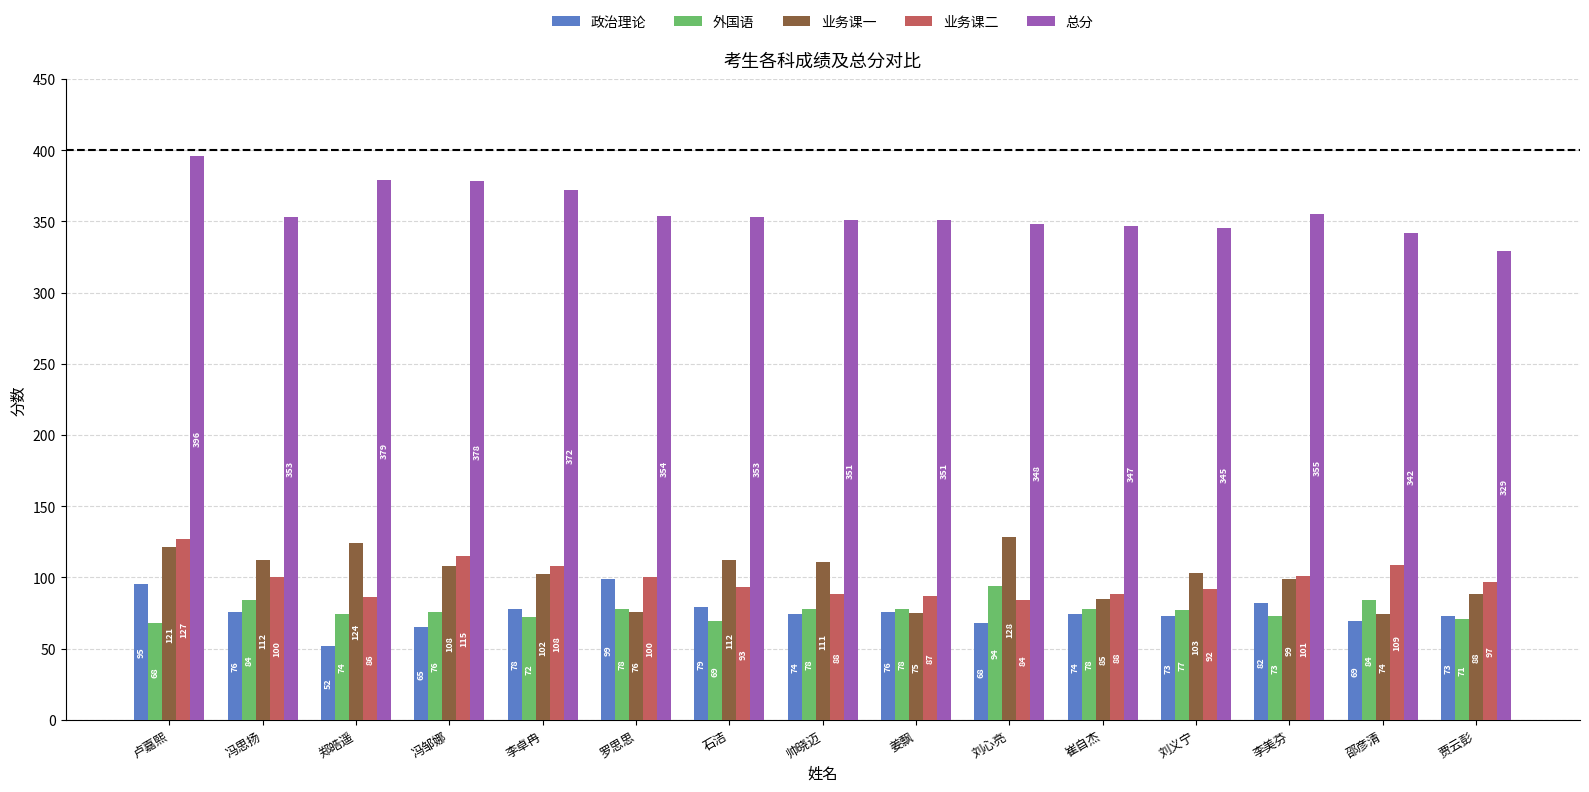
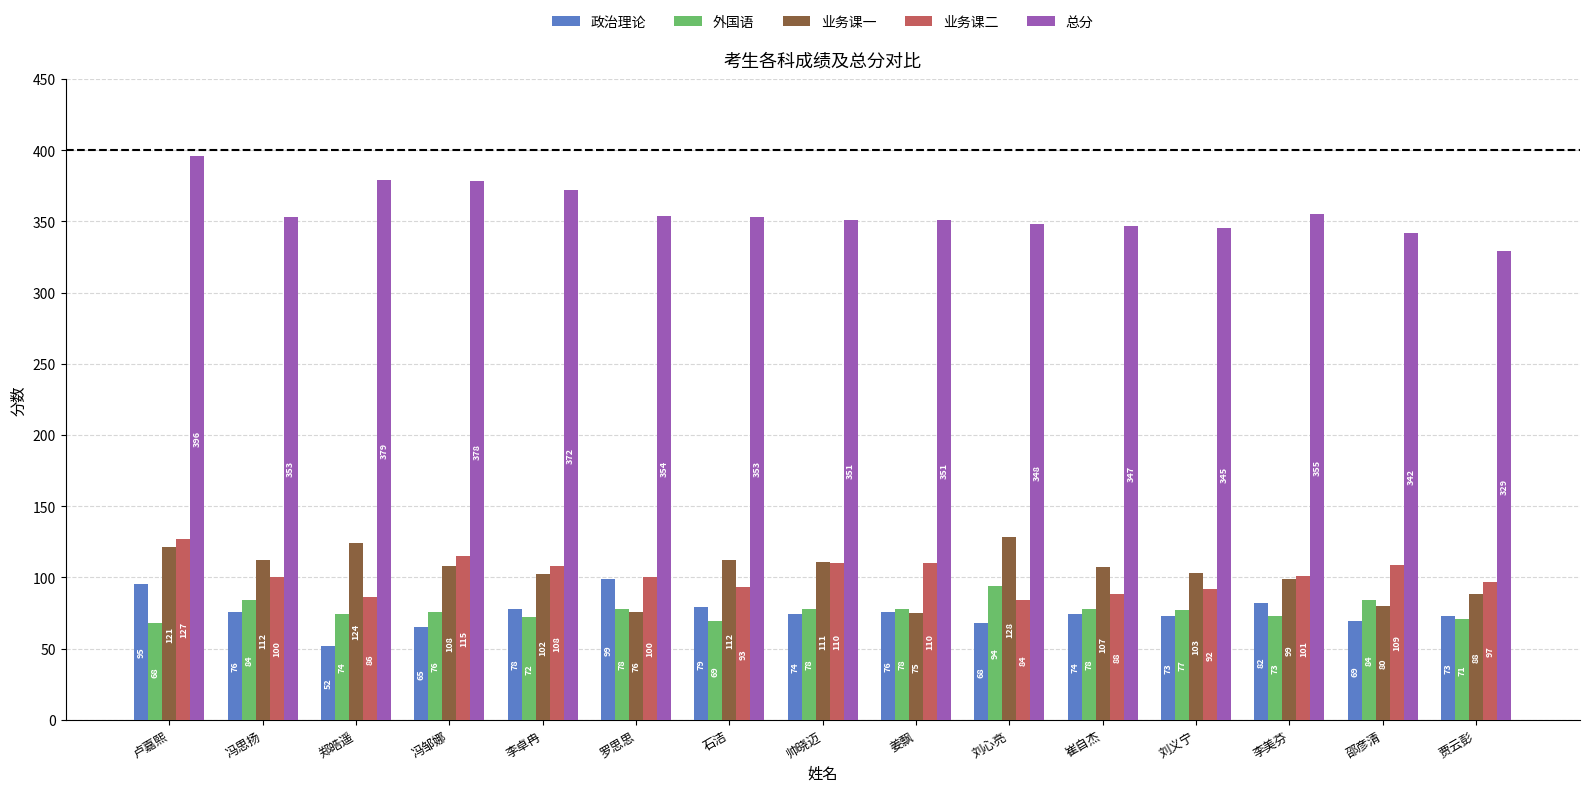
业务课二, 帅晓迈: 88 -> 110
业务课二, 姜飘: 87 -> 110
业务课一, 崔自杰: 85 -> 107
业务课一, 邵彦清: 74 -> 80
